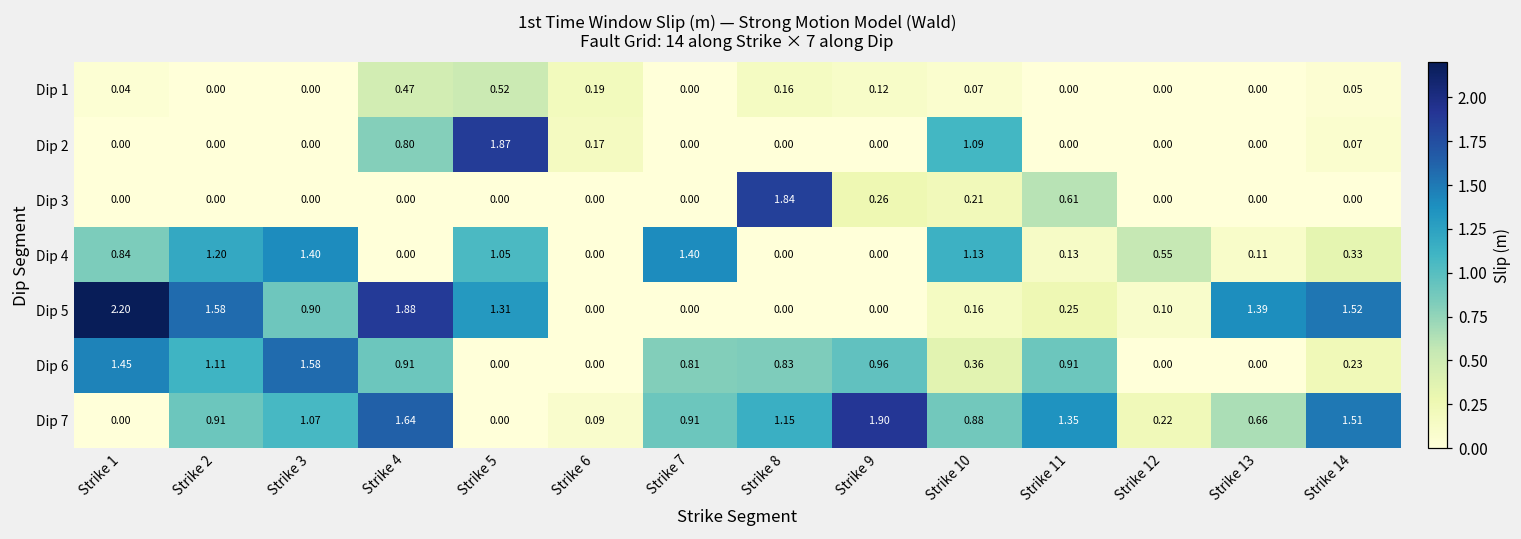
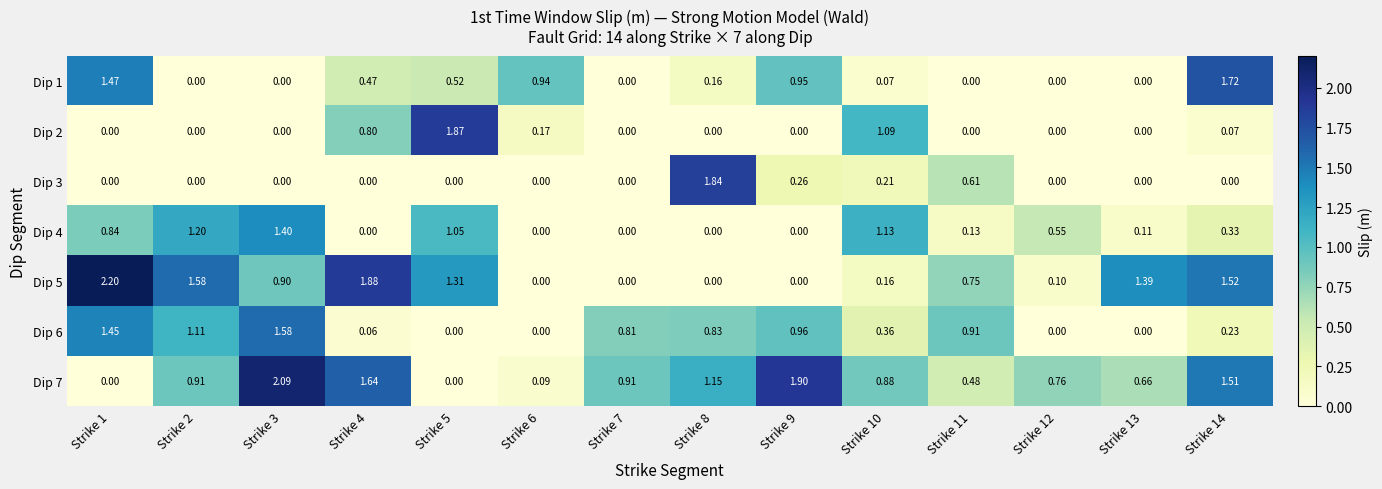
Dip 1, Strike 1: 0.04 -> 1.47
Dip 1, Strike 6: 0.19 -> 0.94
Dip 1, Strike 9: 0.12 -> 0.95
Dip 1, Strike 14: 0.05 -> 1.72
Dip 4, Strike 7: 1.40 -> 0.00
Dip 5, Strike 11: 0.25 -> 0.75
Dip 6, Strike 4: 0.91 -> 0.06
Dip 7, Strike 3: 1.07 -> 2.09
Dip 7, Strike 11: 1.35 -> 0.48
Dip 7, Strike 12: 0.22 -> 0.76
